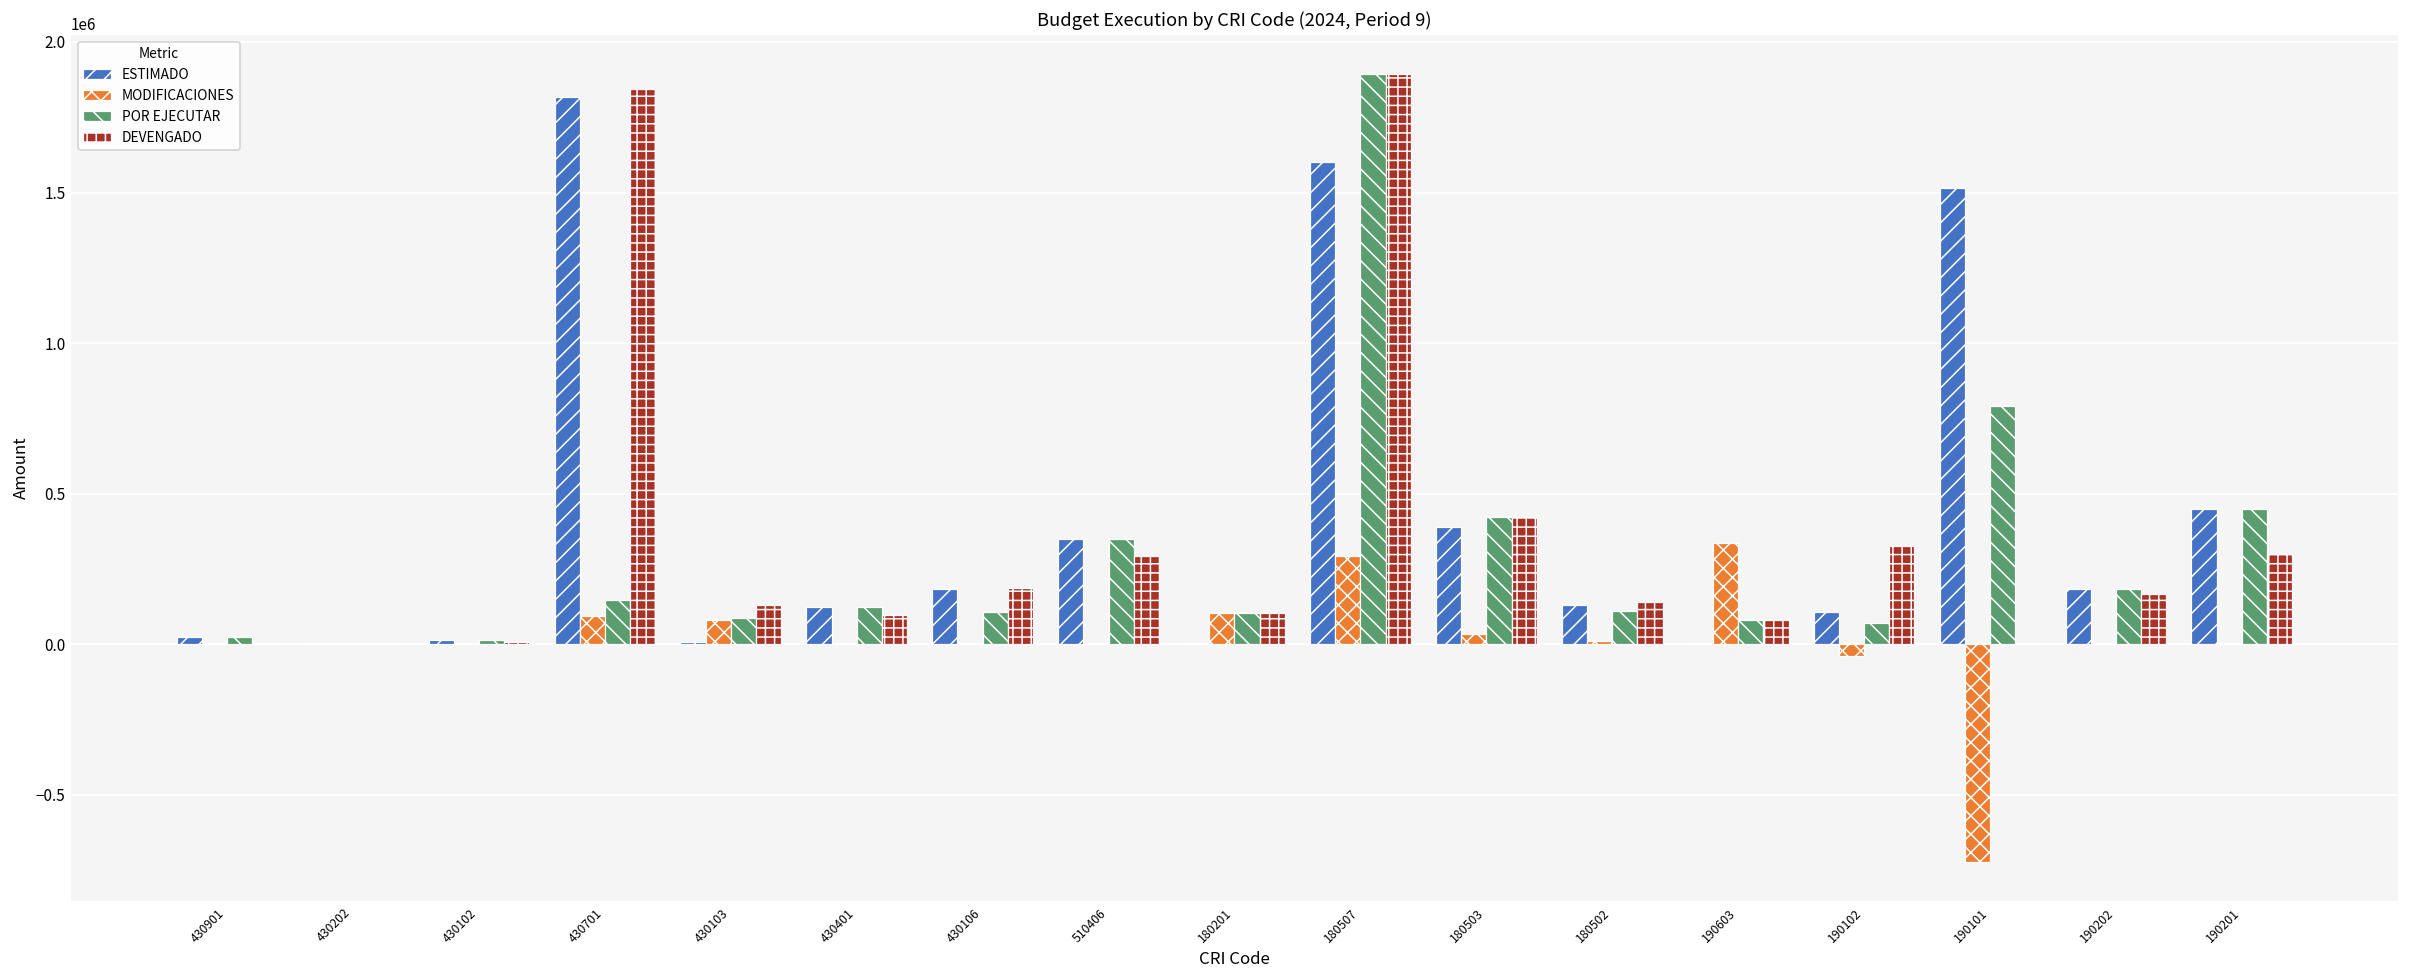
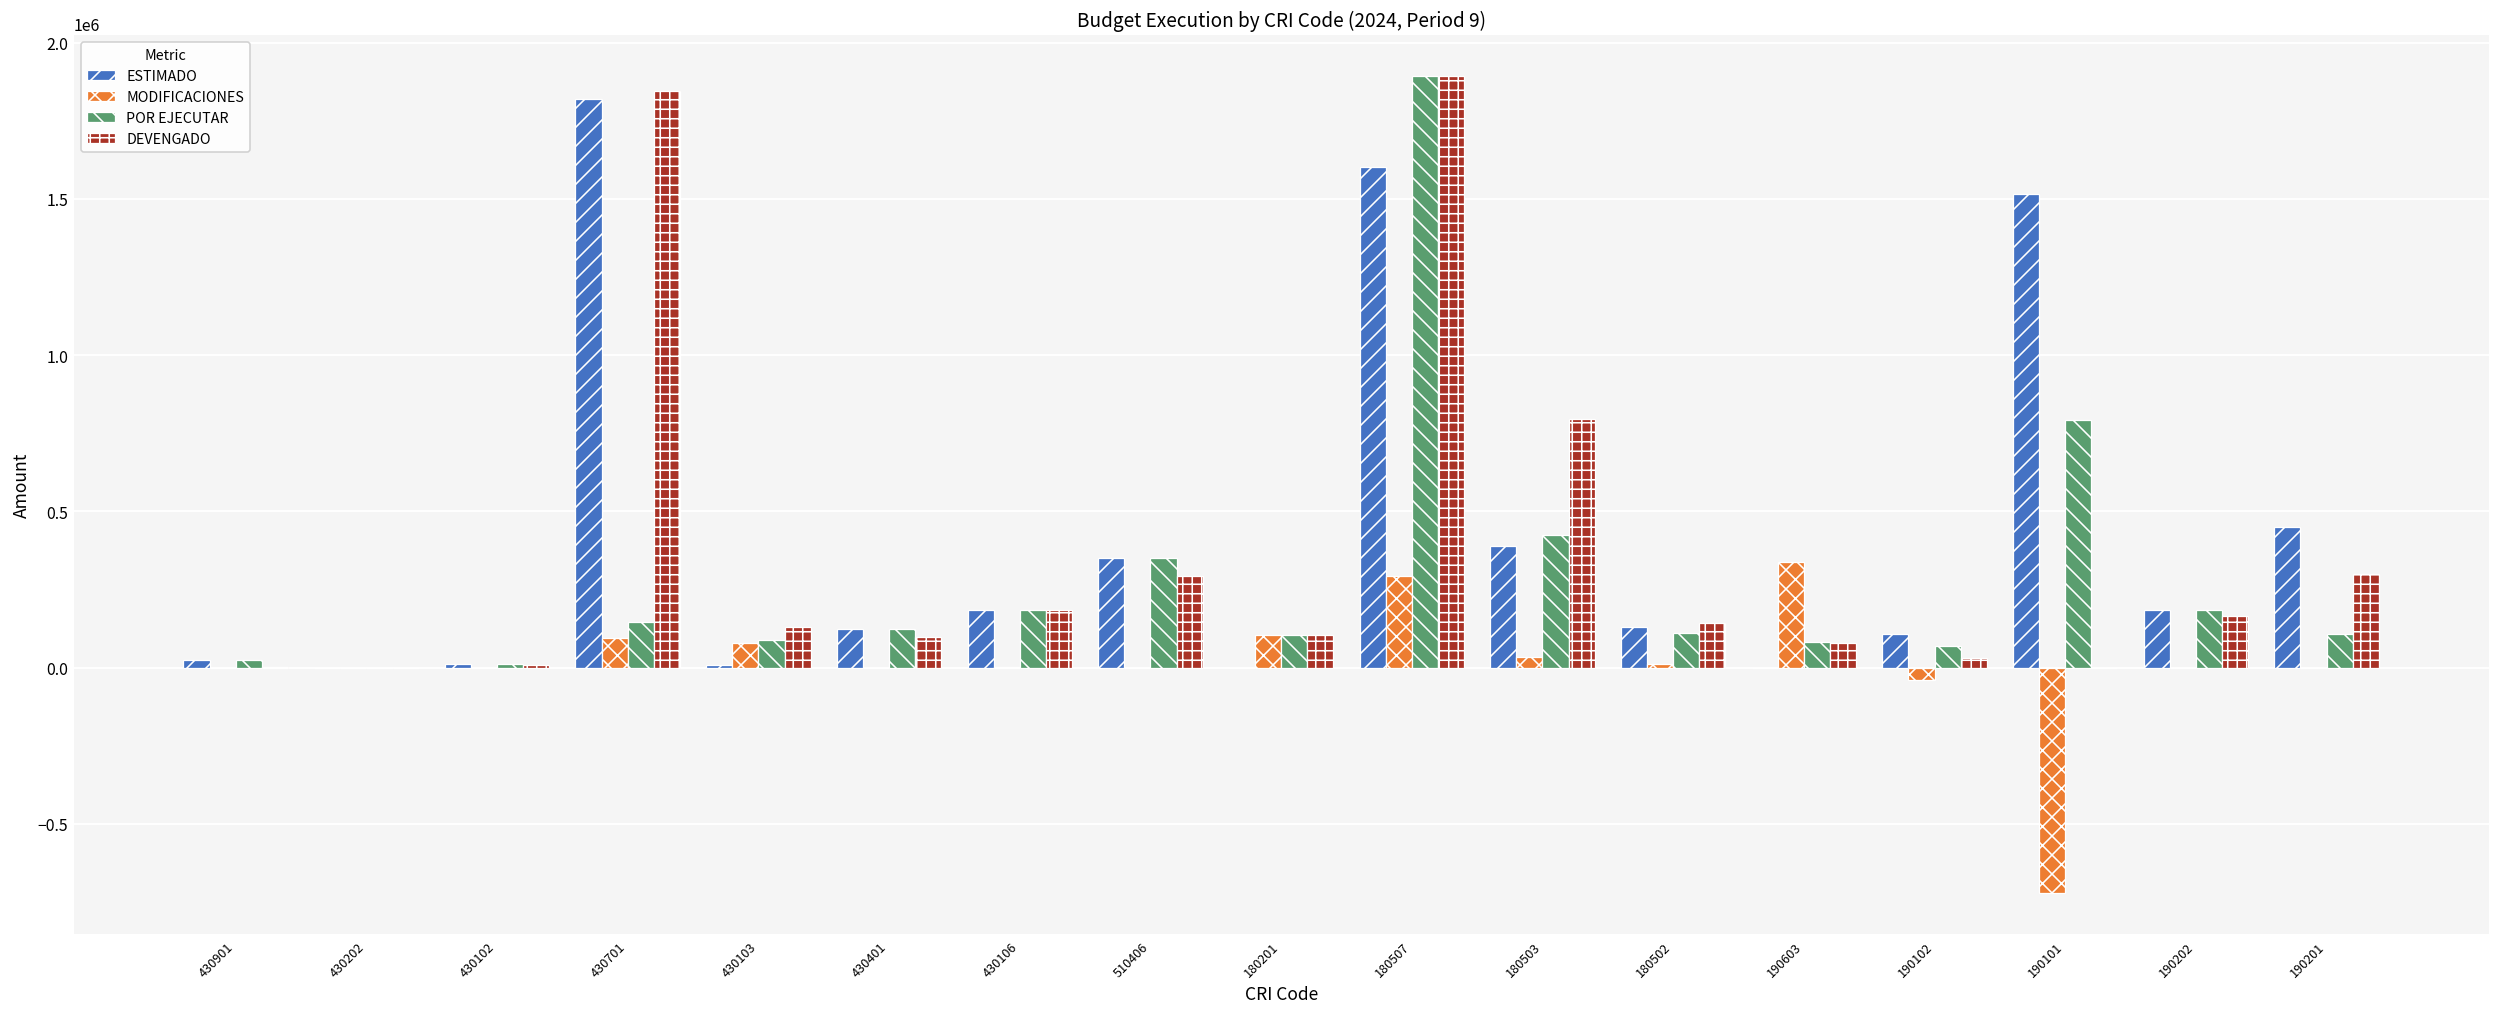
POR EJECUTAR, 430106: 110000 -> 190000
DEVENGADO, 180503: 420000 -> 790000
DEVENGADO, 190102: 330000 -> 30000
POR EJECUTAR, 190201: 450000 -> 110000
